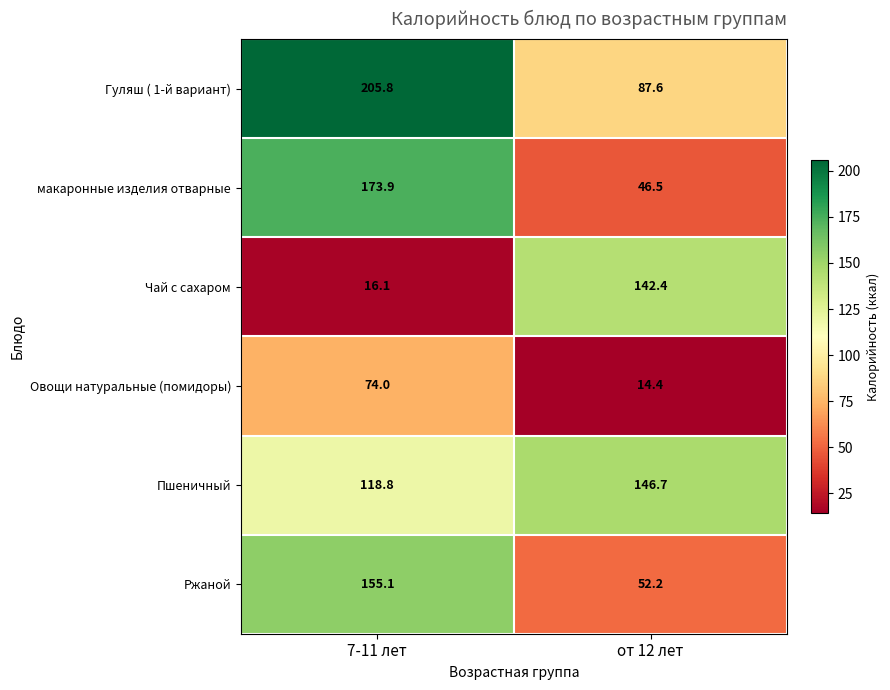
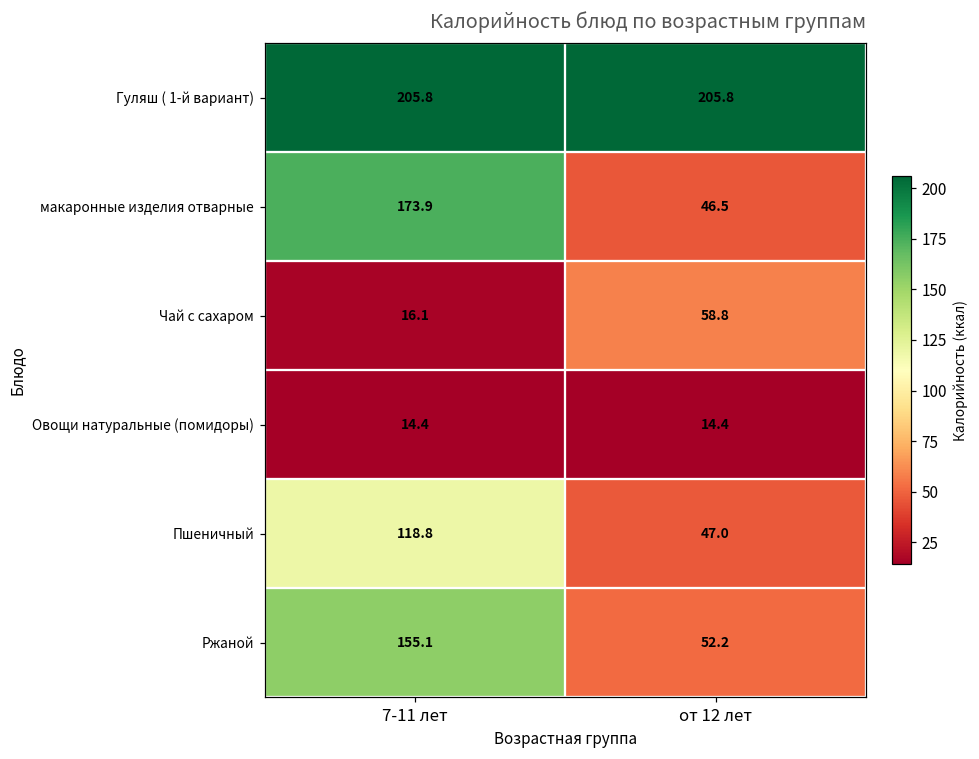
Гуляш ( 1-й вариант), от 12 лет: 87.6 -> 205.8
Чай с сахаром, от 12 лет: 142.4 -> 58.8
Овощи натуральные (помидоры), 7-11 лет: 74.0 -> 14.4
Пшеничный, от 12 лет: 146.7 -> 47.0
